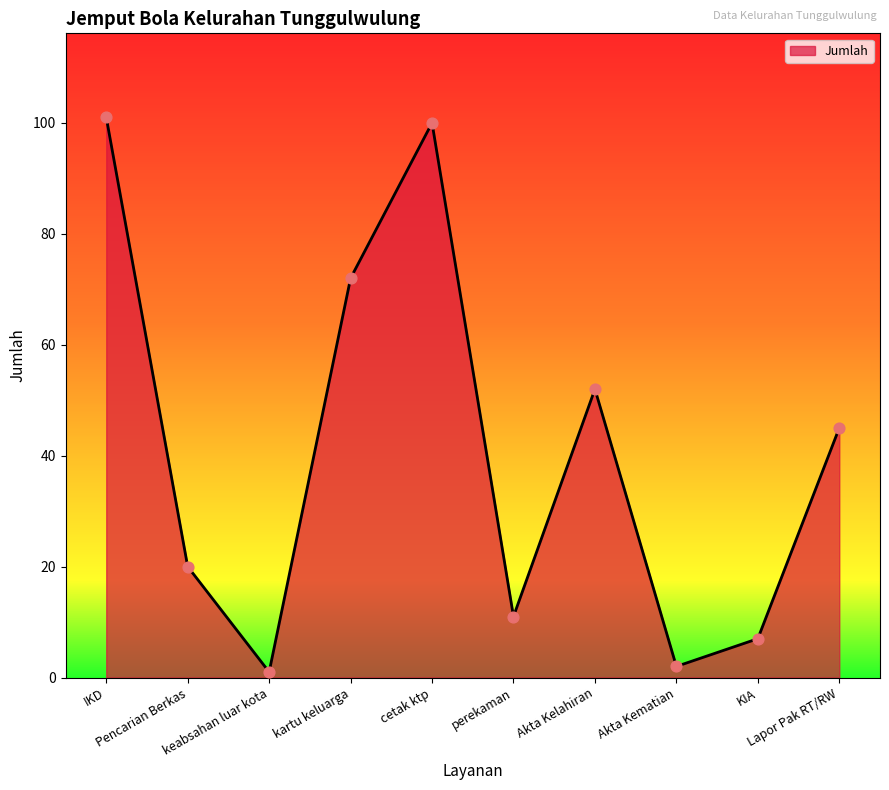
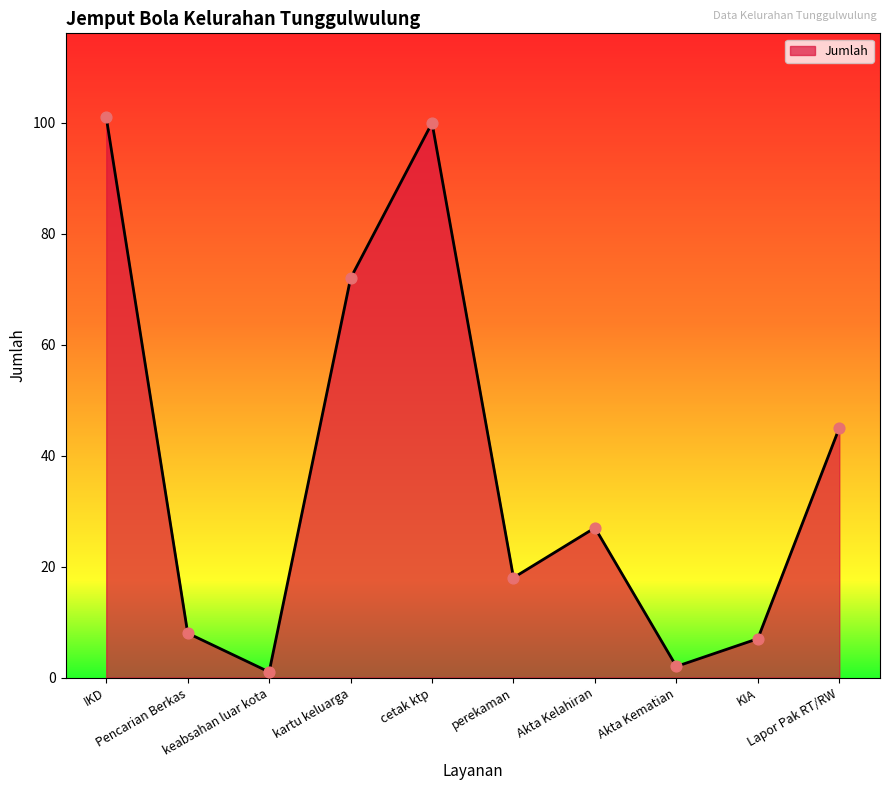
Pencarian Berkas: 20 -> 8
perekaman: 11 -> 18
Akta Kelahiran: 52 -> 27
